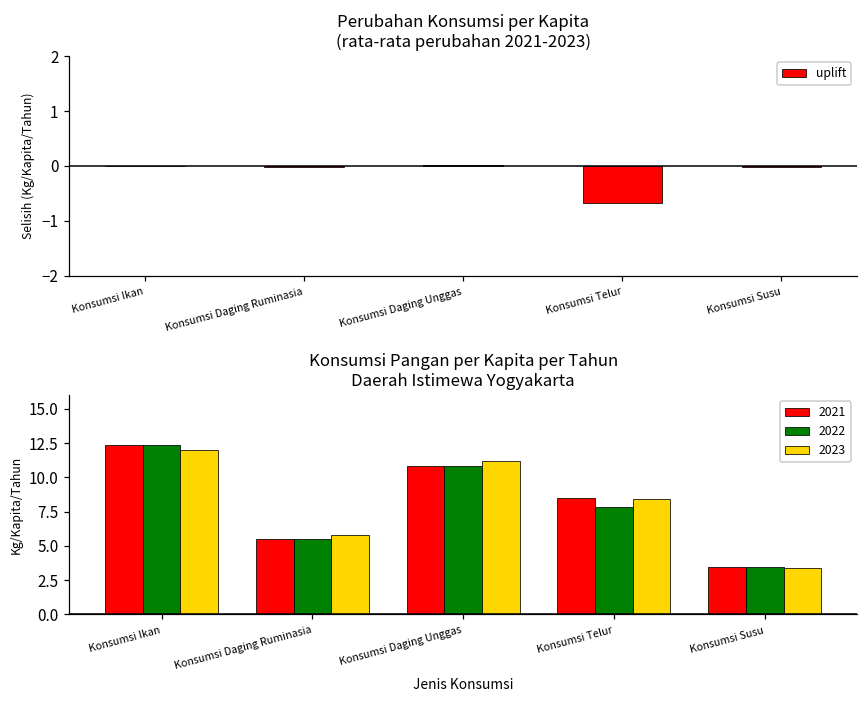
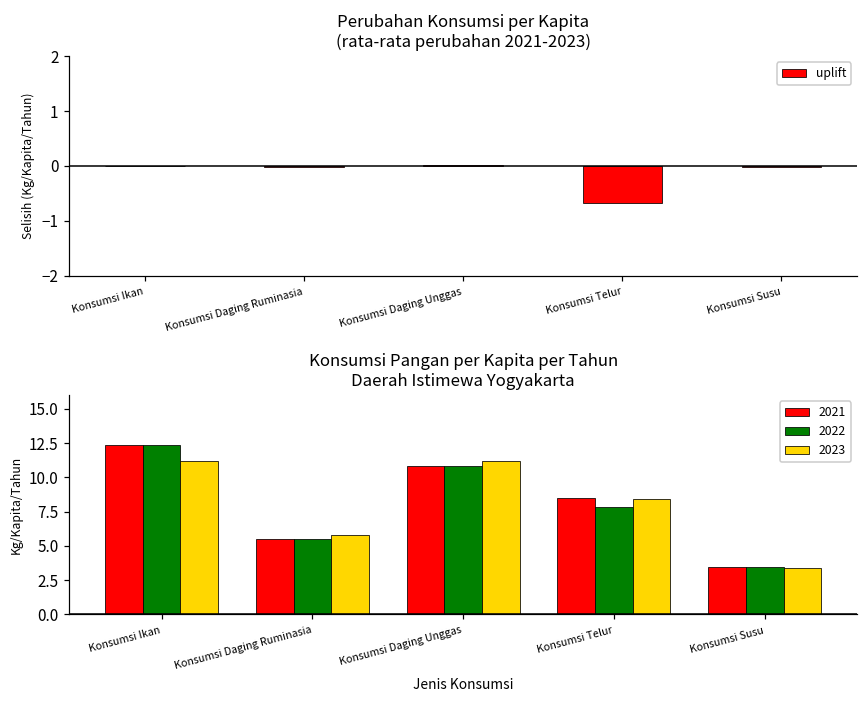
Konsumsi Pangan per Kapita per Tahun Daerah Istimewa Yogyakarta, 2023, Konsumsi Ikan: 12.0 -> 11.2
